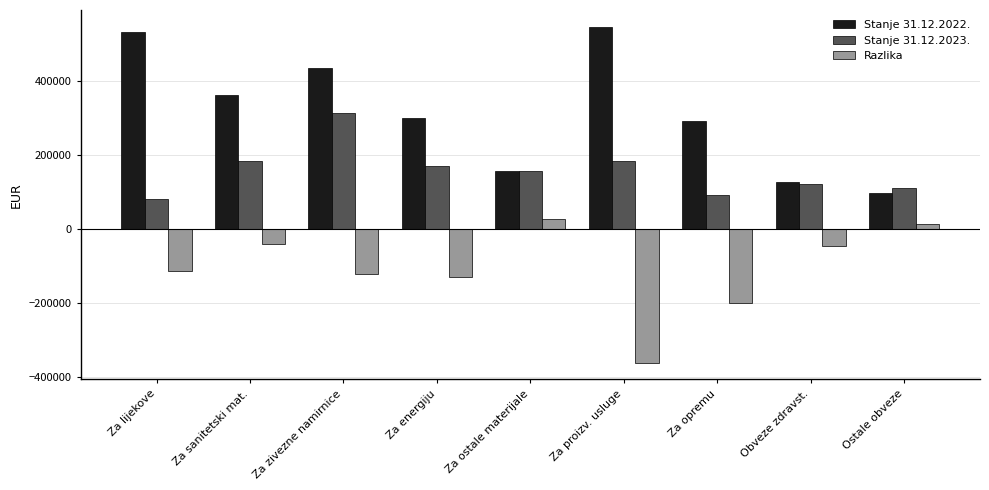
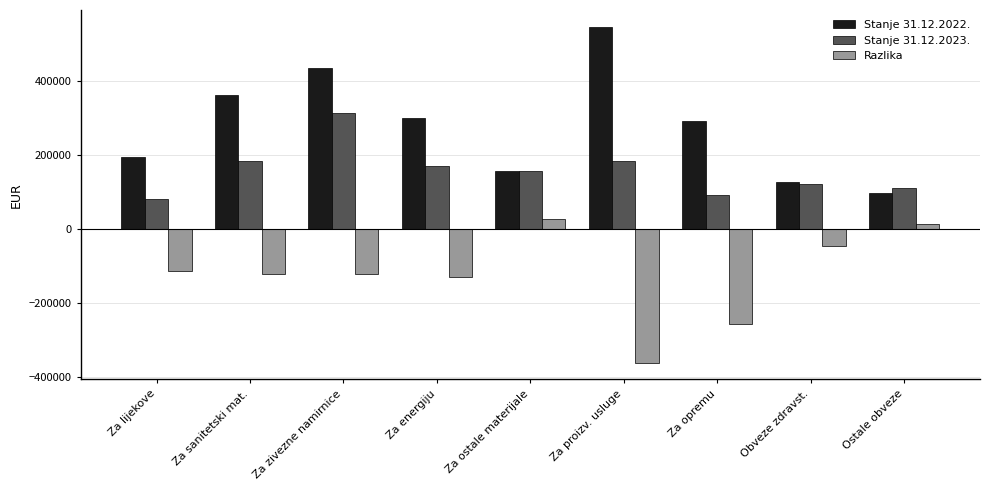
Stanje 31.12.2022., Za lijekove: 530000 -> 190000
Razlika, Za sanitetski mat.: -40000 -> -120000
Razlika, Za opremu: -200000 -> -260000
